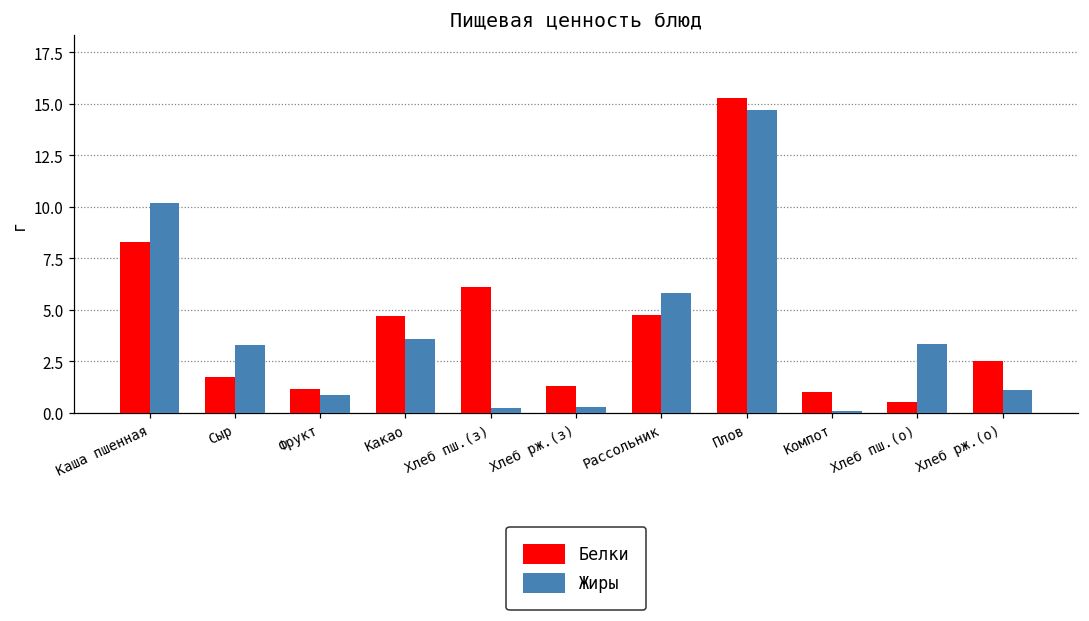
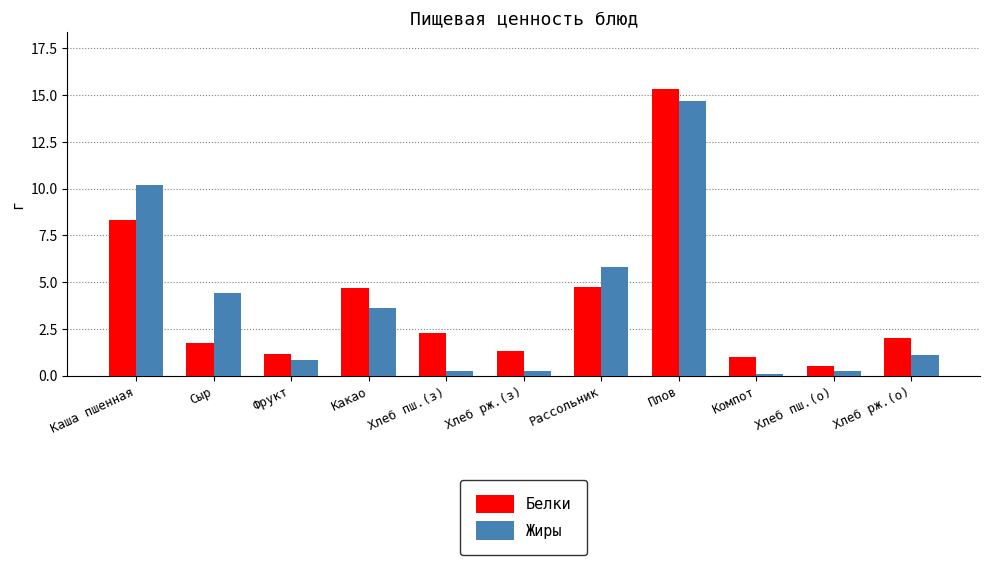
Жиры, Сыр: 3.3 -> 4.4
Белки, Хлеб пш.(з): 6.1 -> 2.3
Жиры, Хлеб пш.(о): 3.3 -> 0.3
Белки, Хлеб рж.(о): 2.5 -> 2.0
